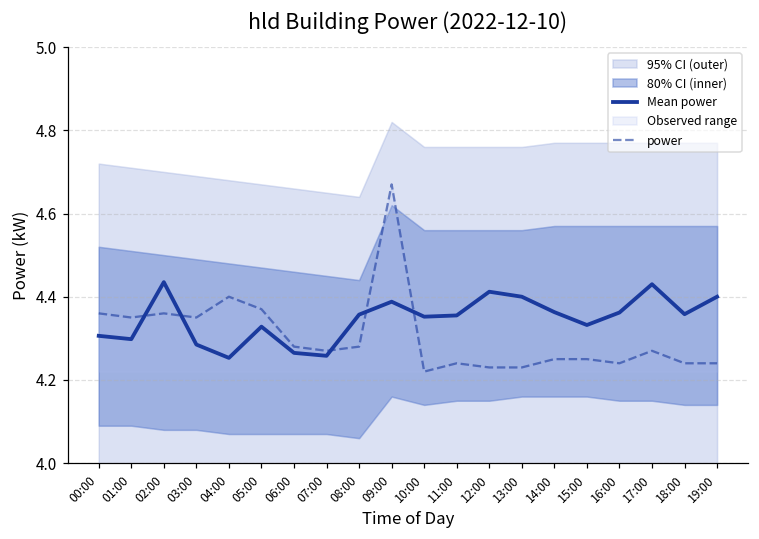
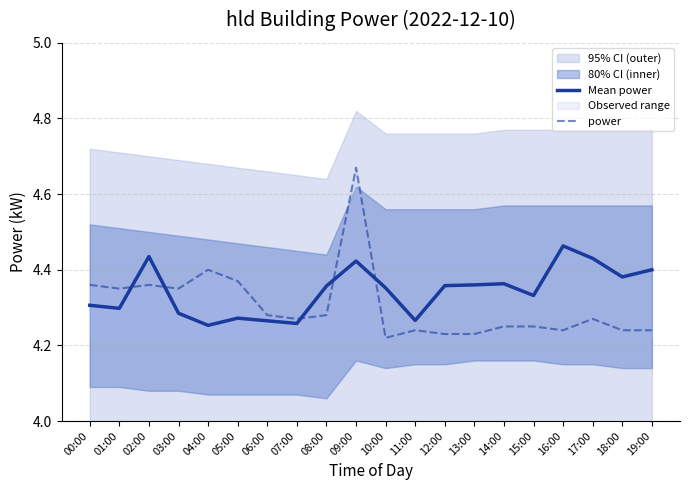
Mean power, 05:00: 4.33 -> 4.27
Mean power, 09:00: 4.39 -> 4.42
Mean power, 11:00: 4.36 -> 4.27
Mean power, 12:00: 4.41 -> 4.36
Mean power, 13:00: 4.40 -> 4.36
Mean power, 16:00: 4.36 -> 4.46
Mean power, 18:00: 4.36 -> 4.38
